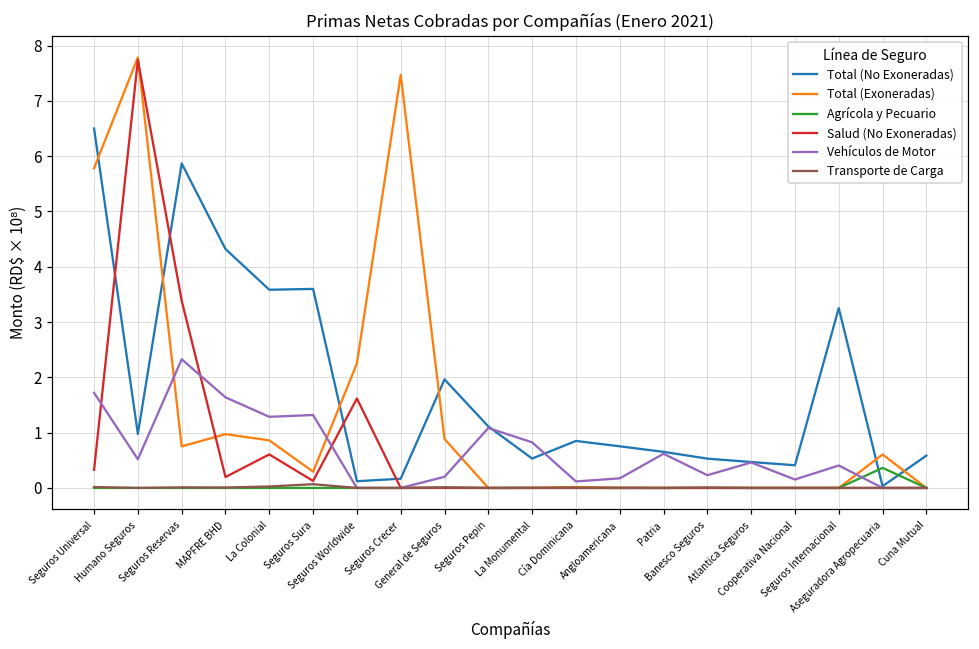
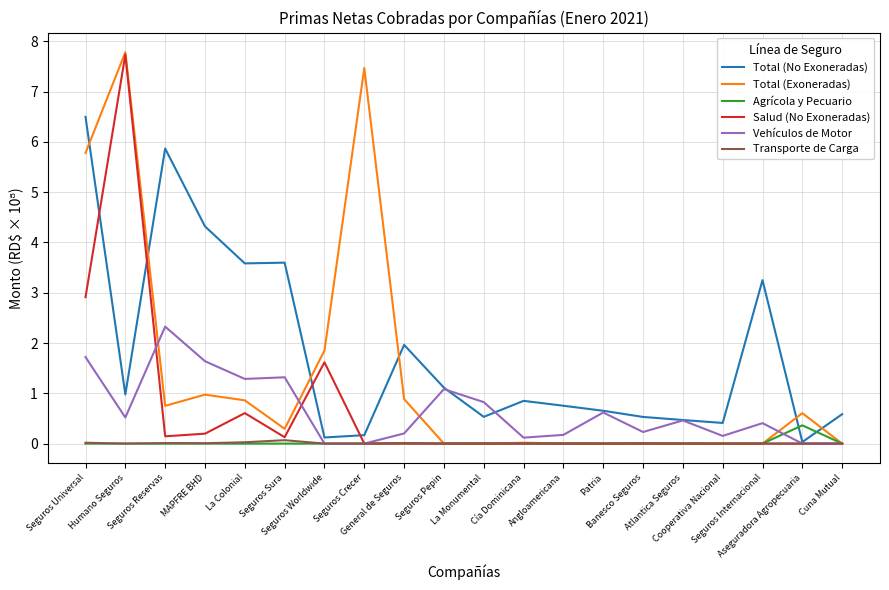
Salud (No Exoneradas), Seguros Universal: 0.3 -> 2.9
Salud (No Exoneradas), Seguros Reservas: 3.4 -> 0.1
Total (Exoneradas), Seguros Worldwide: 2.3 -> 1.8
